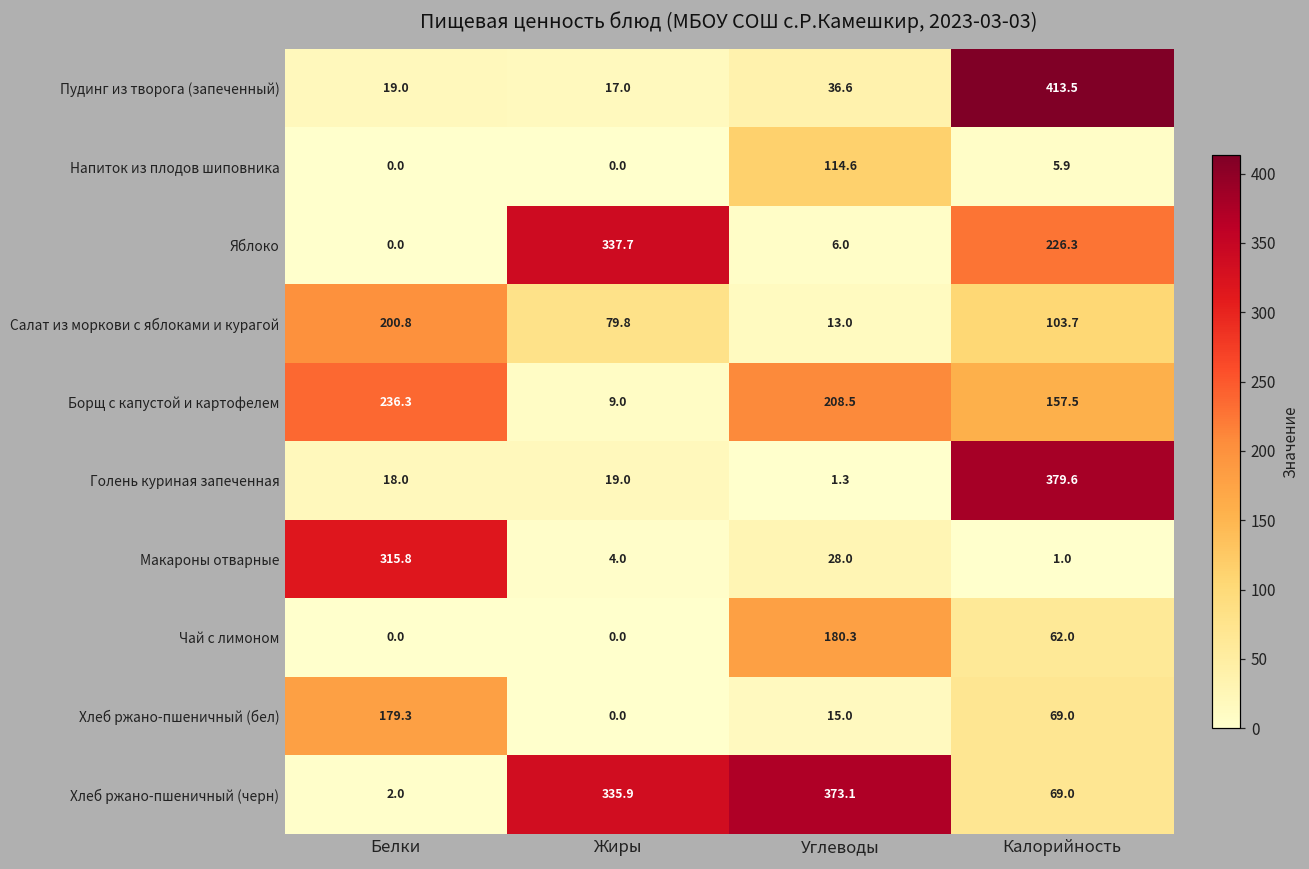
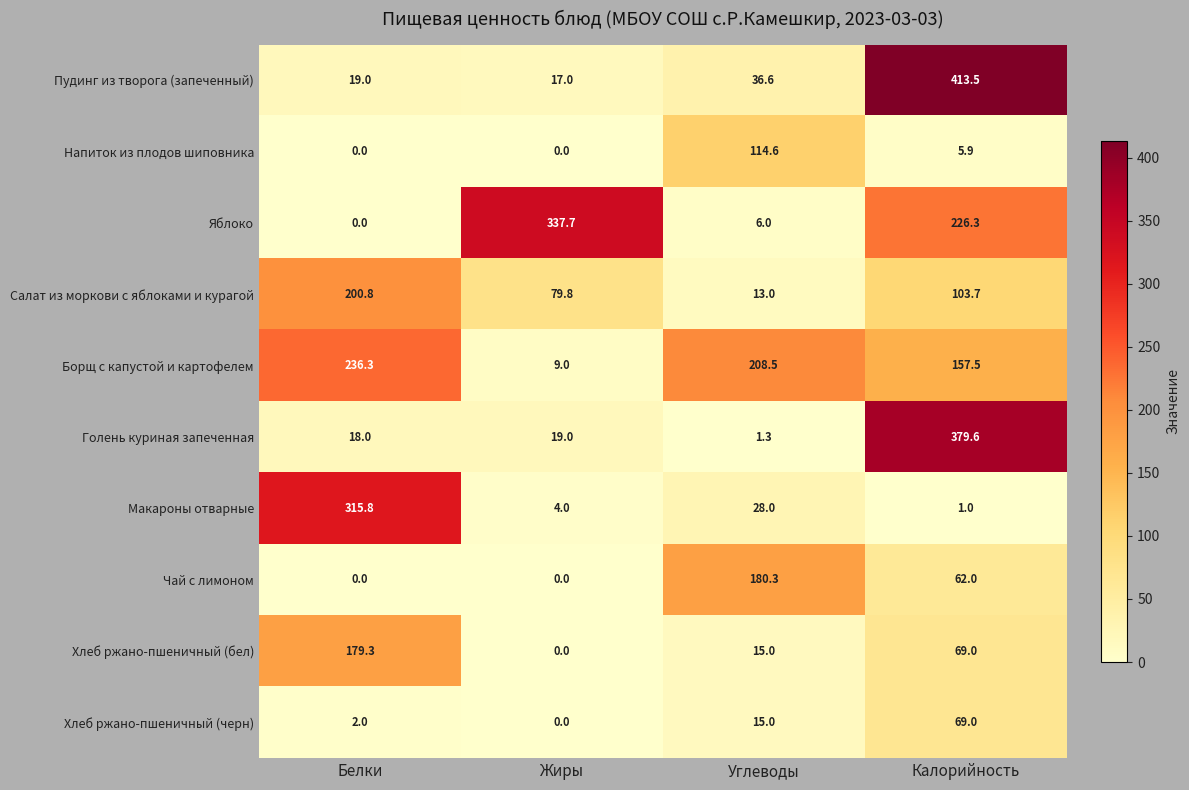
Хлеб ржано-пшеничный (черн), Жиры: 335.9 -> 0.0
Хлеб ржано-пшеничный (черн), Углеводы: 373.1 -> 15.0
